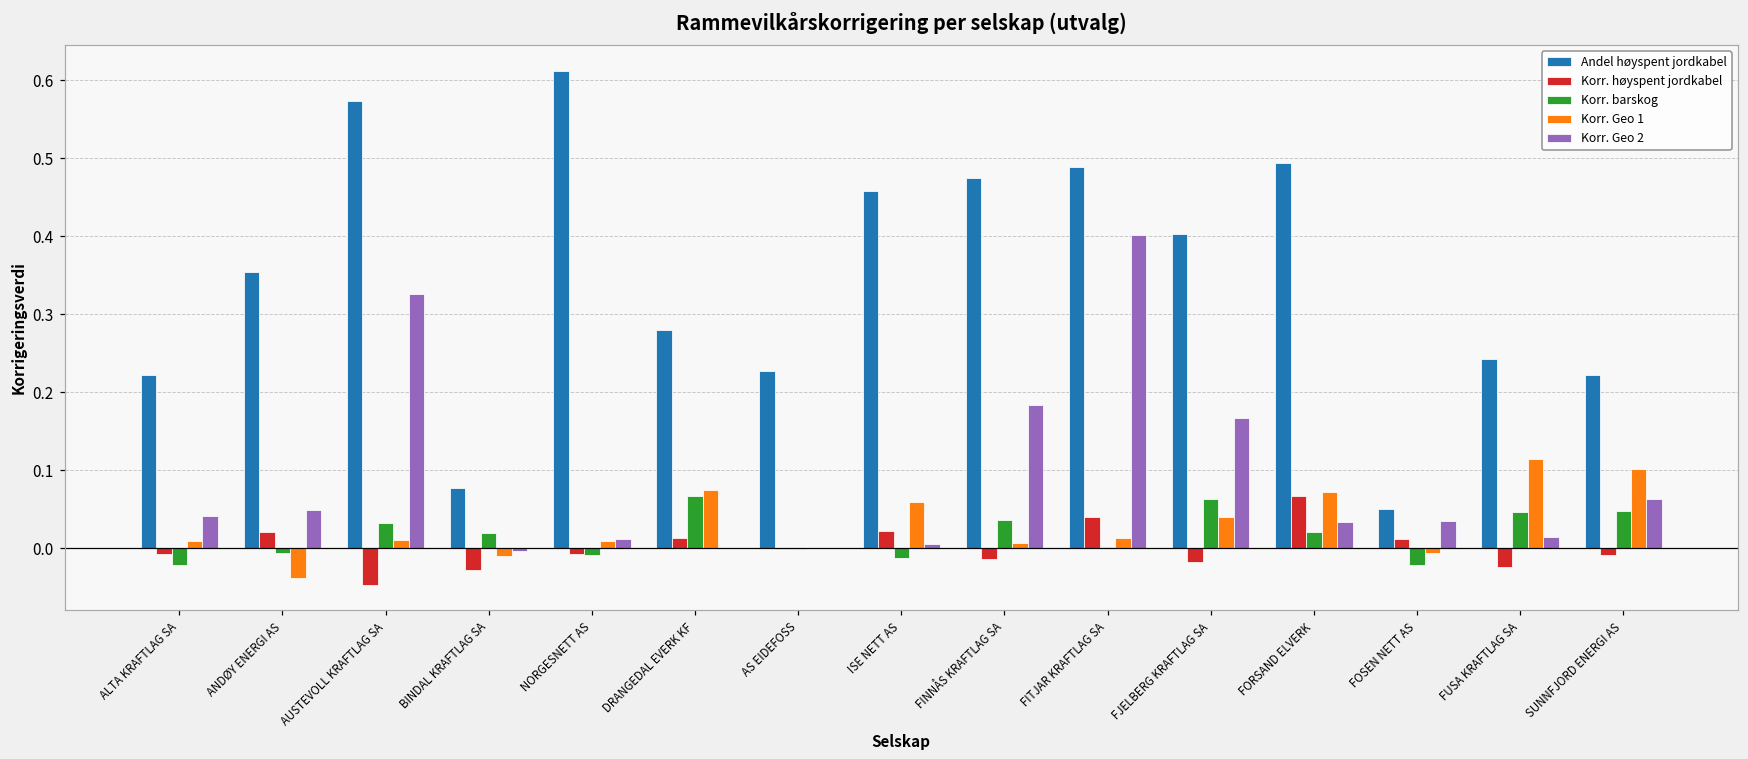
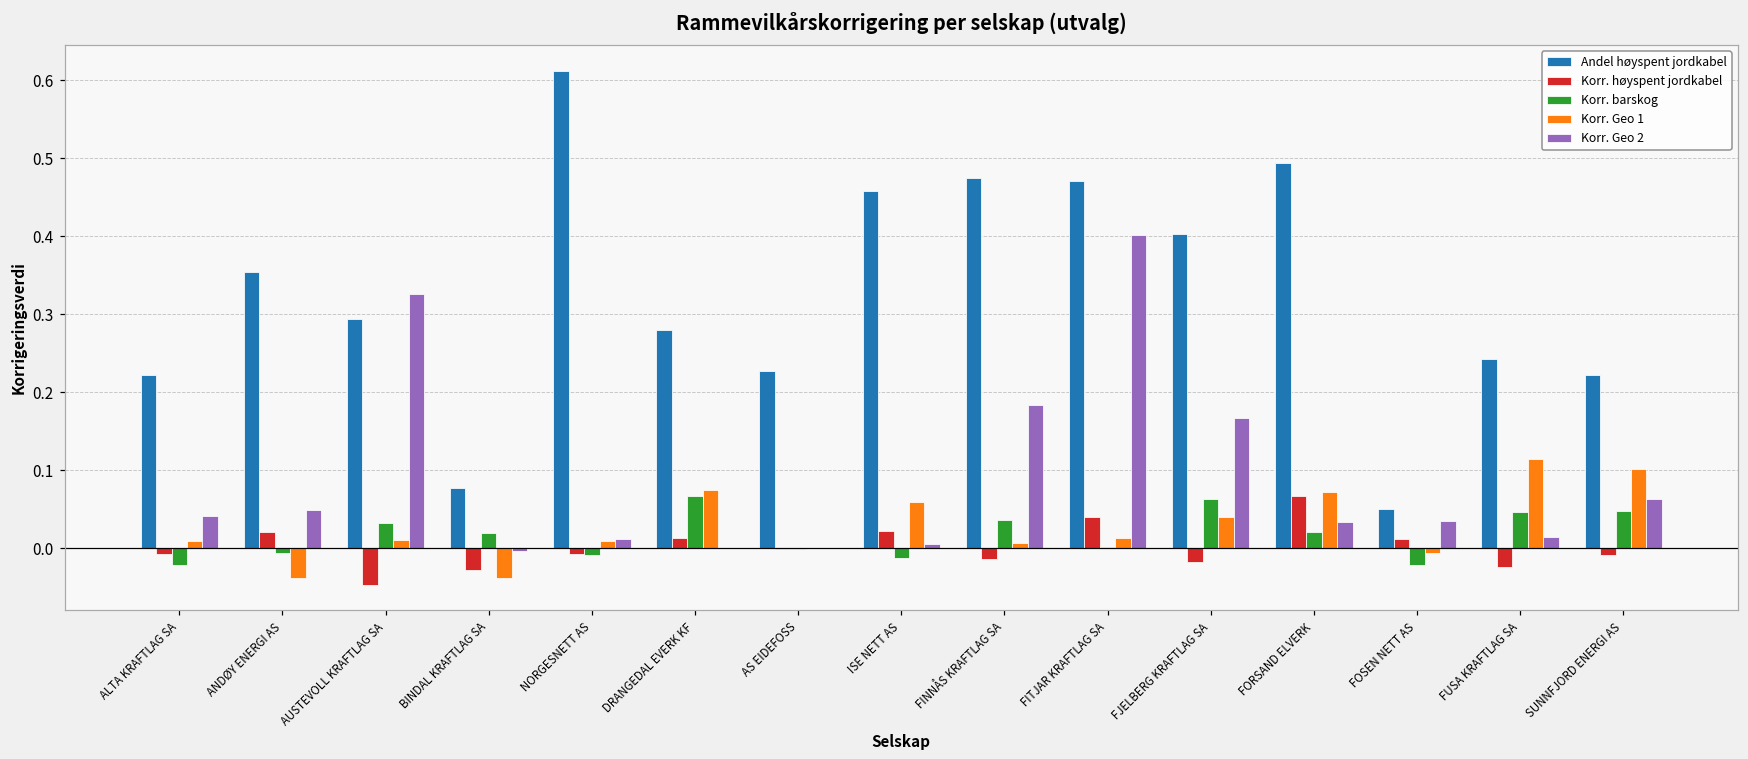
Andel høyspent jordkabel, AUSTEVOLL KRAFTLAG SA: 0.57 -> 0.29
Korr. Geo 1, BINDAL KRAFTLAG SA: -0.01 -> -0.04
Andel høyspent jordkabel, FITJAR KRAFTLAG SA: 0.49 -> 0.47
